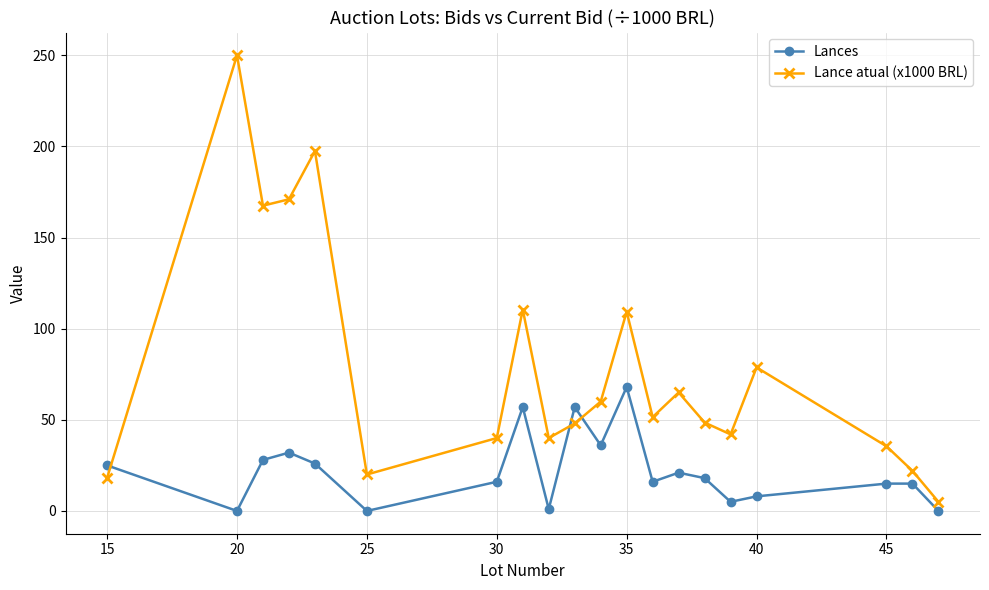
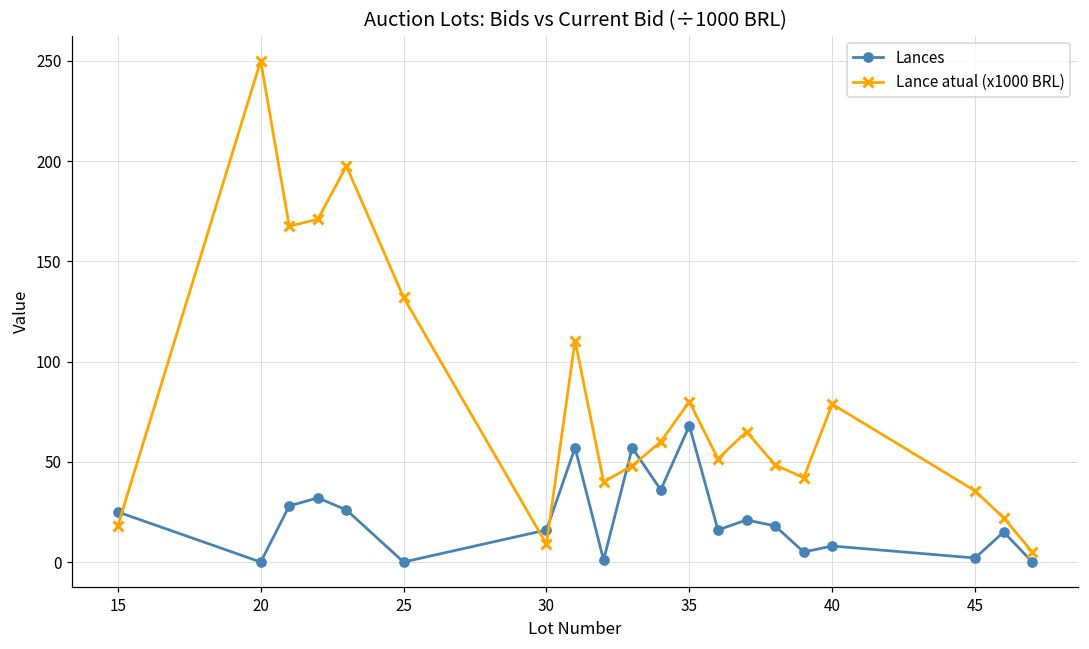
Lance atual (x1000 BRL), 25: 20 -> 132
Lance atual (x1000 BRL), 30: 40 -> 9
Lance atual (x1000 BRL), 35: 109 -> 80
Lances, 45: 15 -> 2
